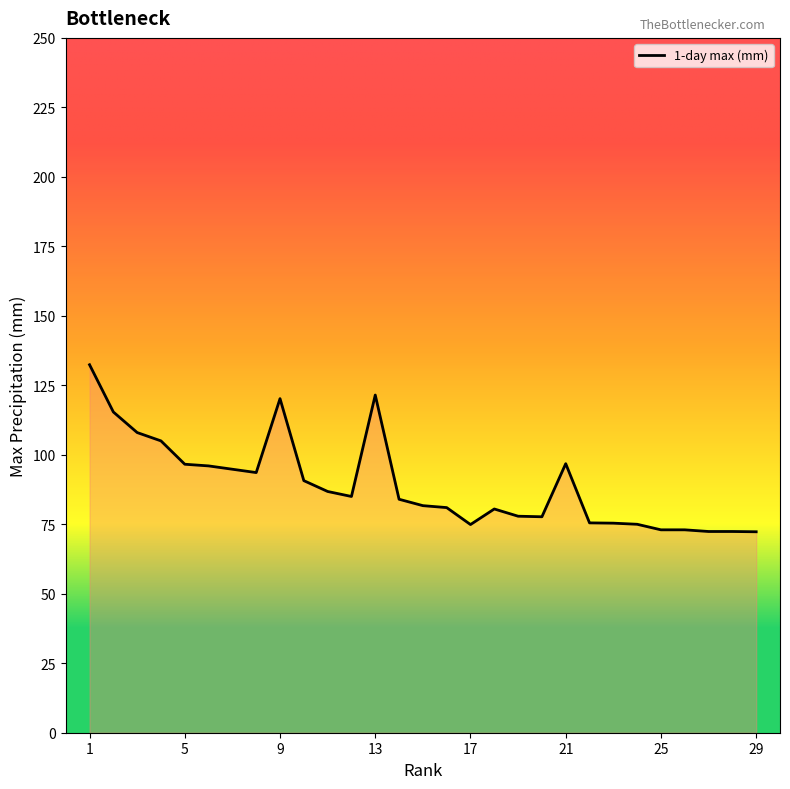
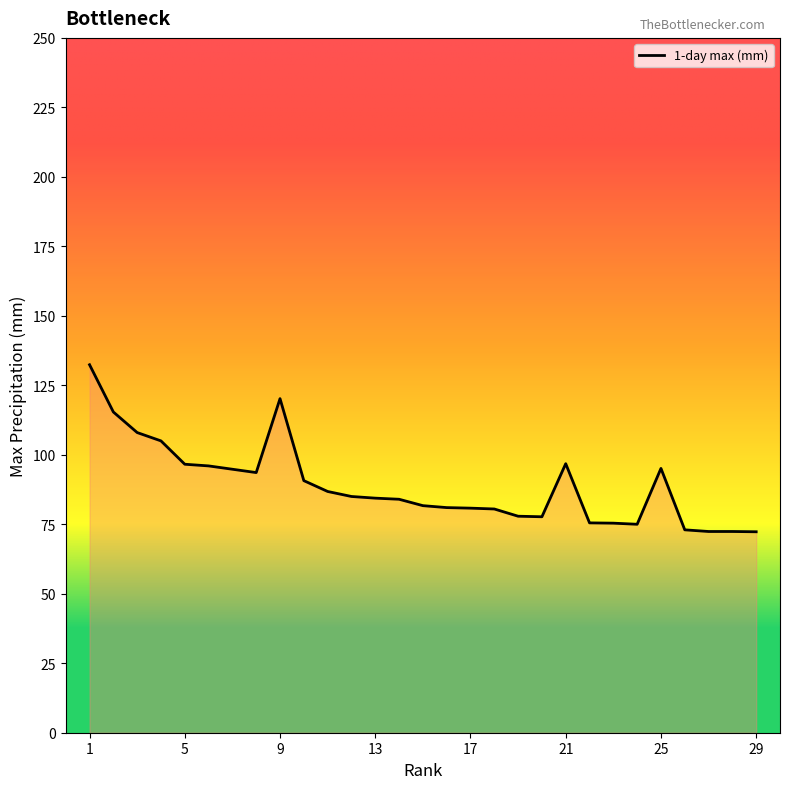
13: 122 -> 84
17: 75 -> 81
25: 73 -> 95
